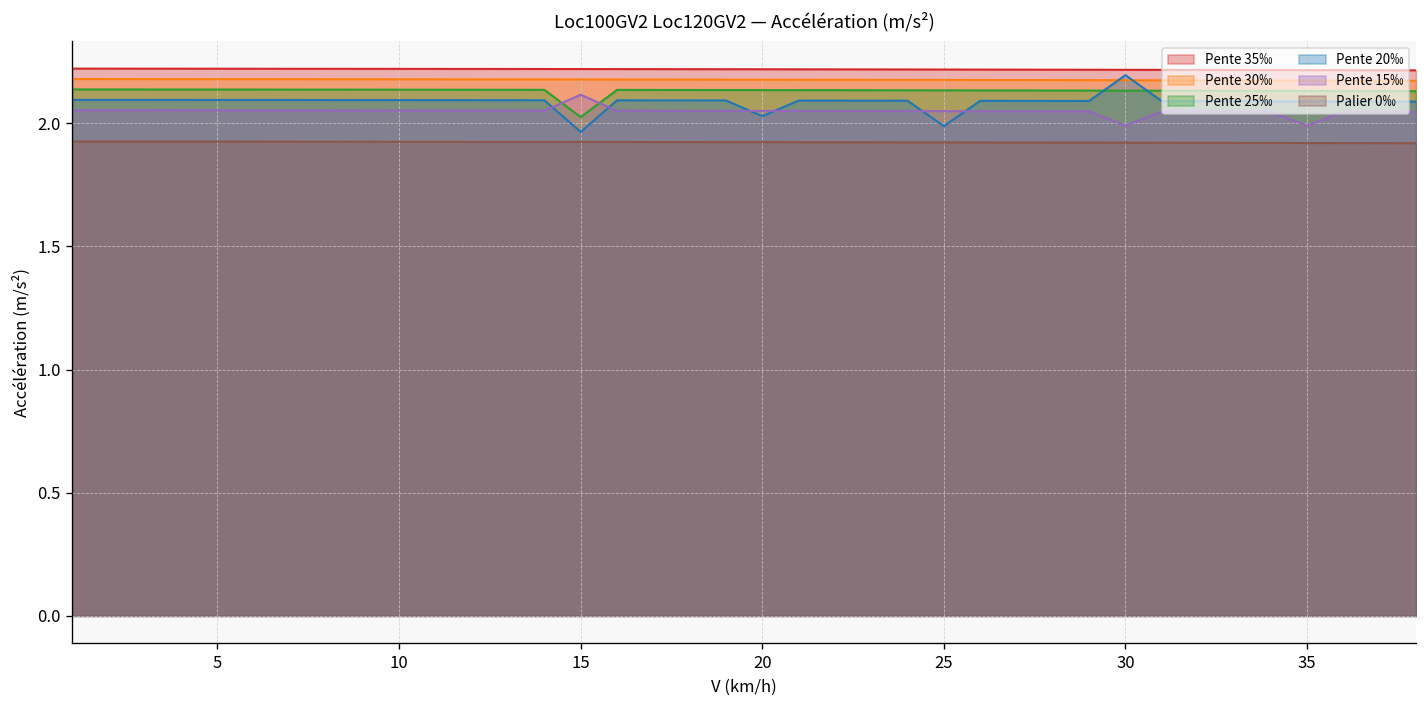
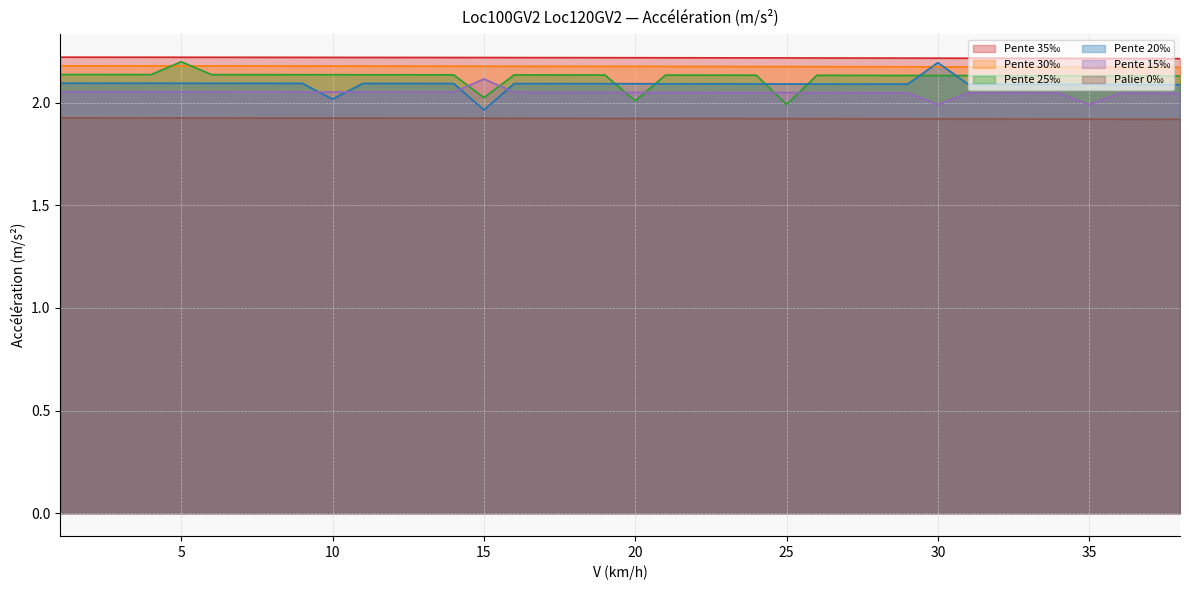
Pente 25‰, 5: 2.14 -> 2.20
Pente 20‰, 10: 2.09 -> 2.02
Pente 25‰, 20: 2.14 -> 2.01
Pente 20‰, 20: 2.03 -> 2.09
Pente 25‰, 25: 2.13 -> 1.99
Pente 20‰, 25: 1.99 -> 2.09
